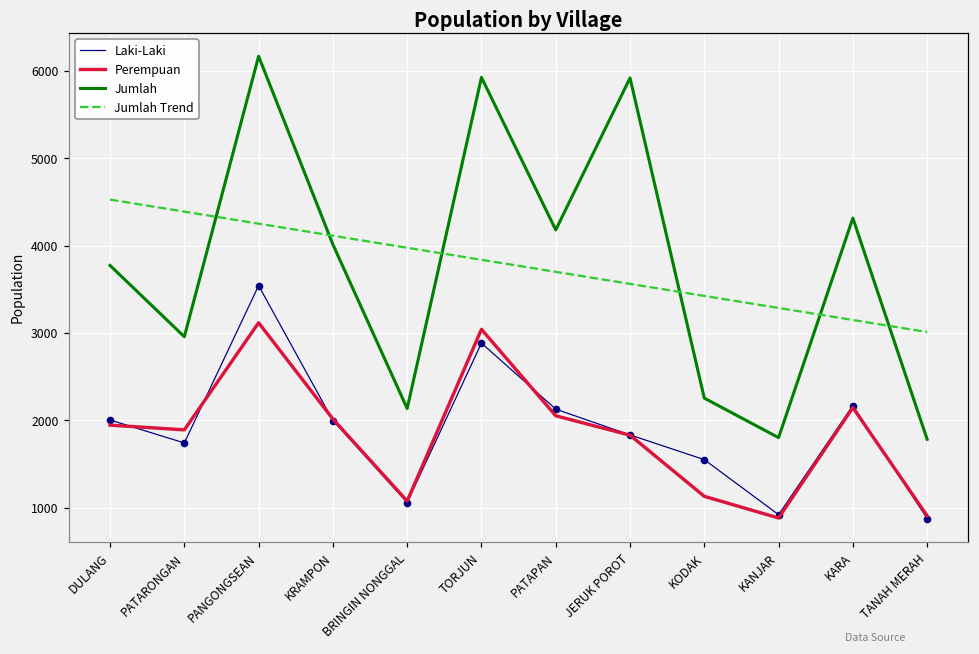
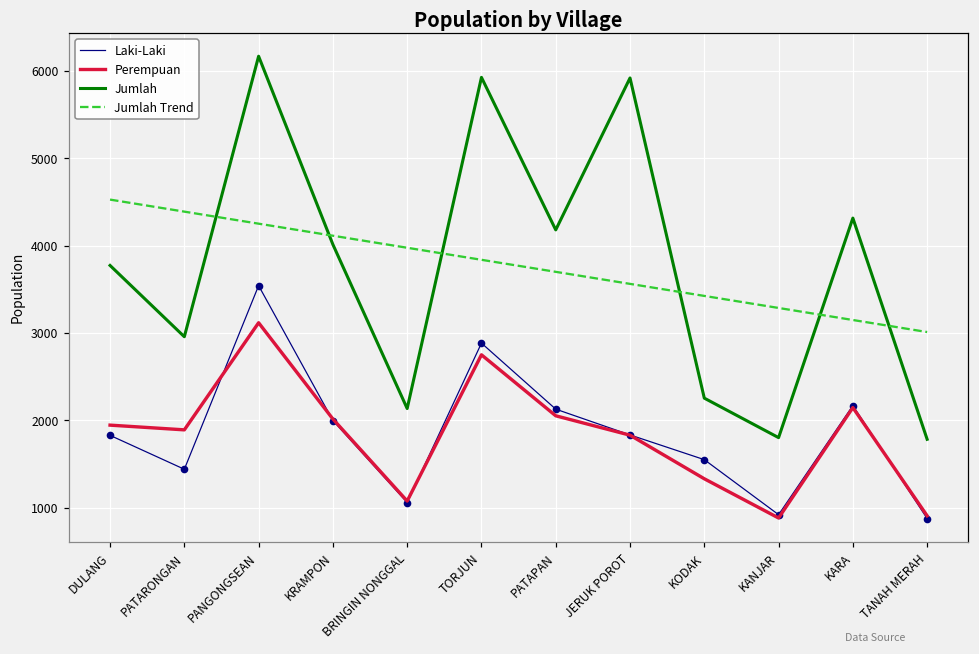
Laki-Laki, DULANG: 2000 -> 1800
Laki-Laki, PATARONGAN: 1700 -> 1400
Perempuan, TORJUN: 3000 -> 2800
Perempuan, KODAK: 1100 -> 1300
